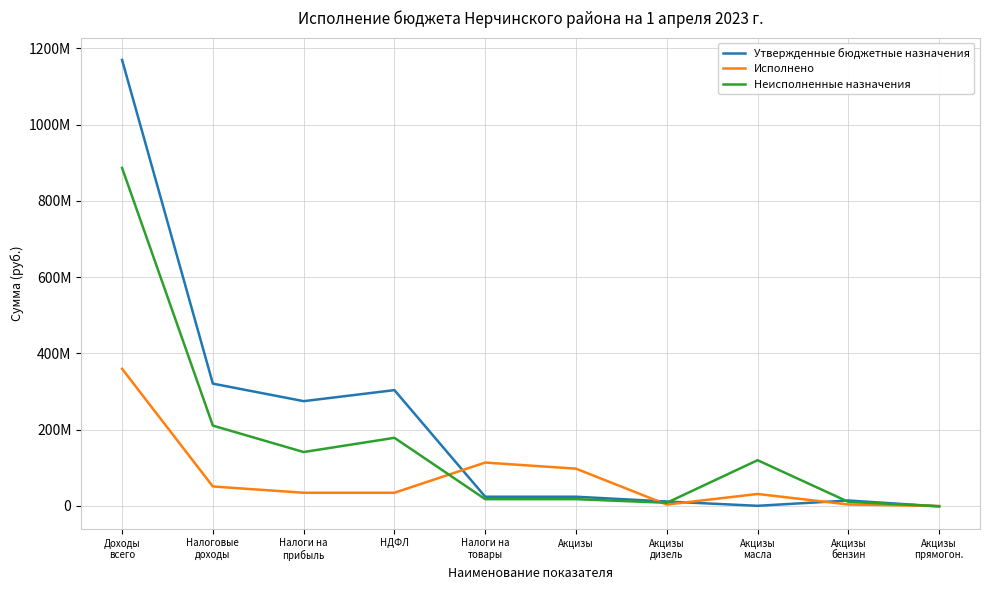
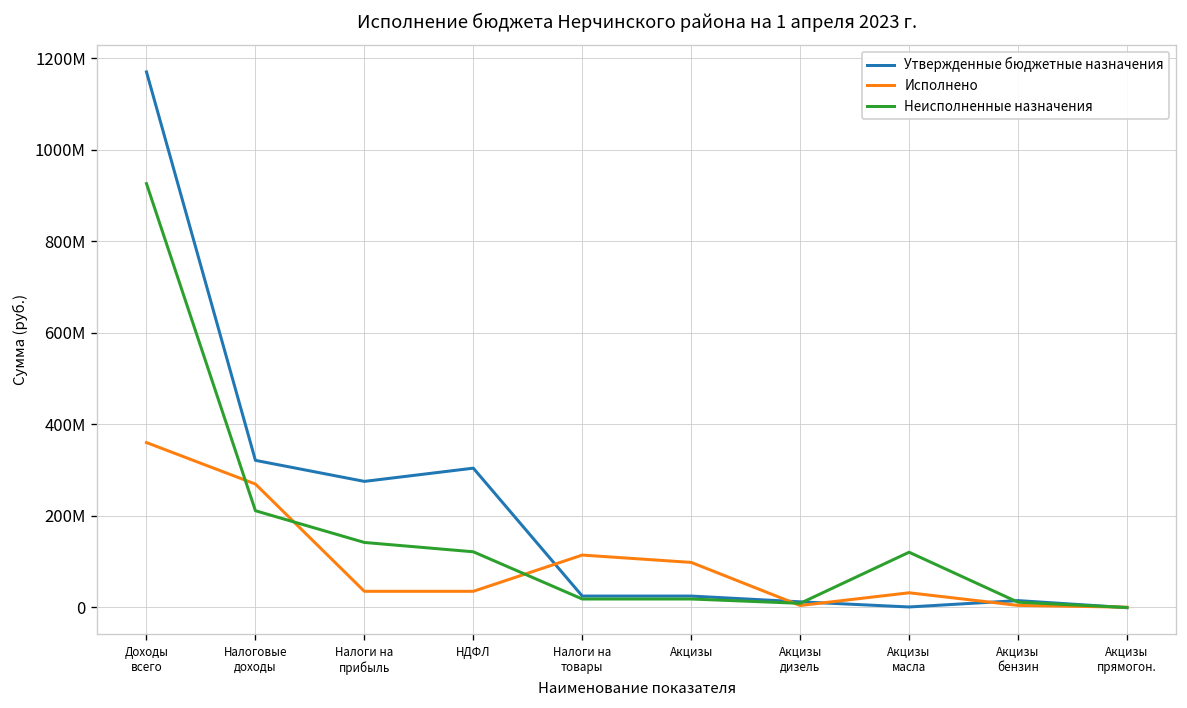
Неисполненные назначения, Доходы всего: 890000000 -> 930000000
Исполнено, Налоговые доходы: 50000000 -> 270000000
Неисполненные назначения, НДФЛ: 180000000 -> 120000000
